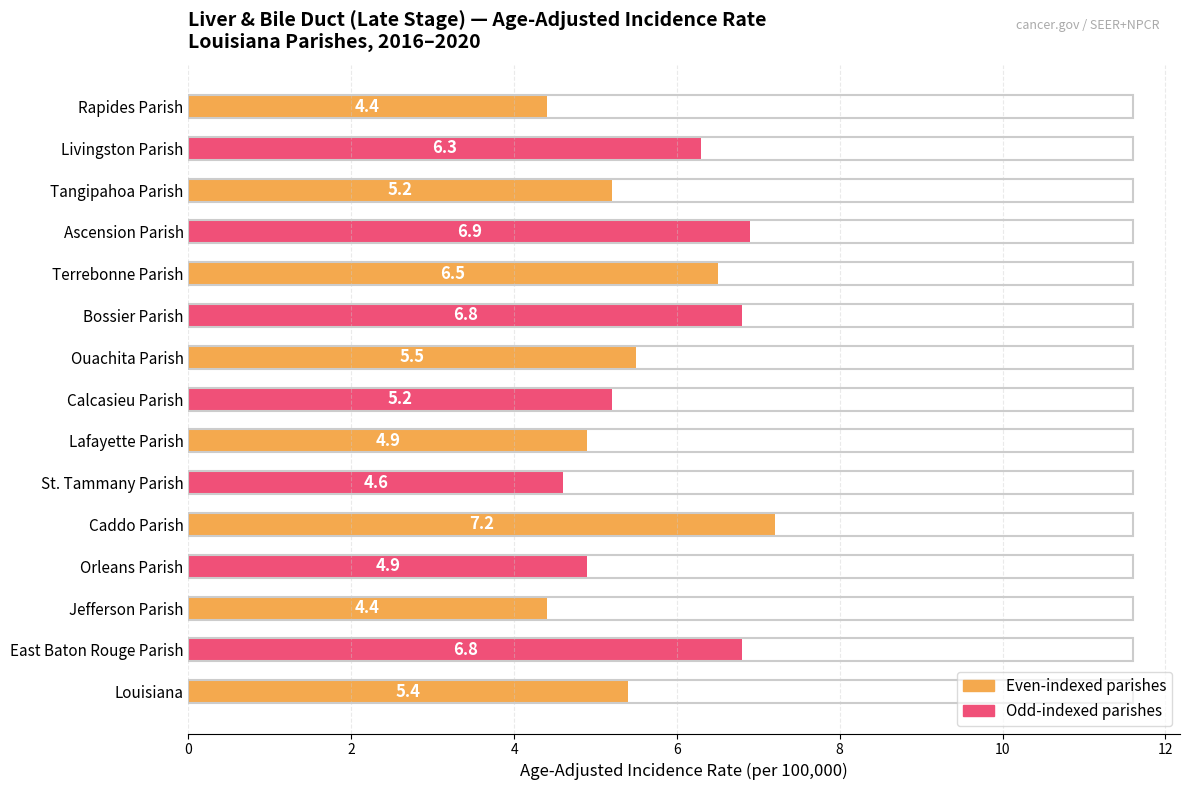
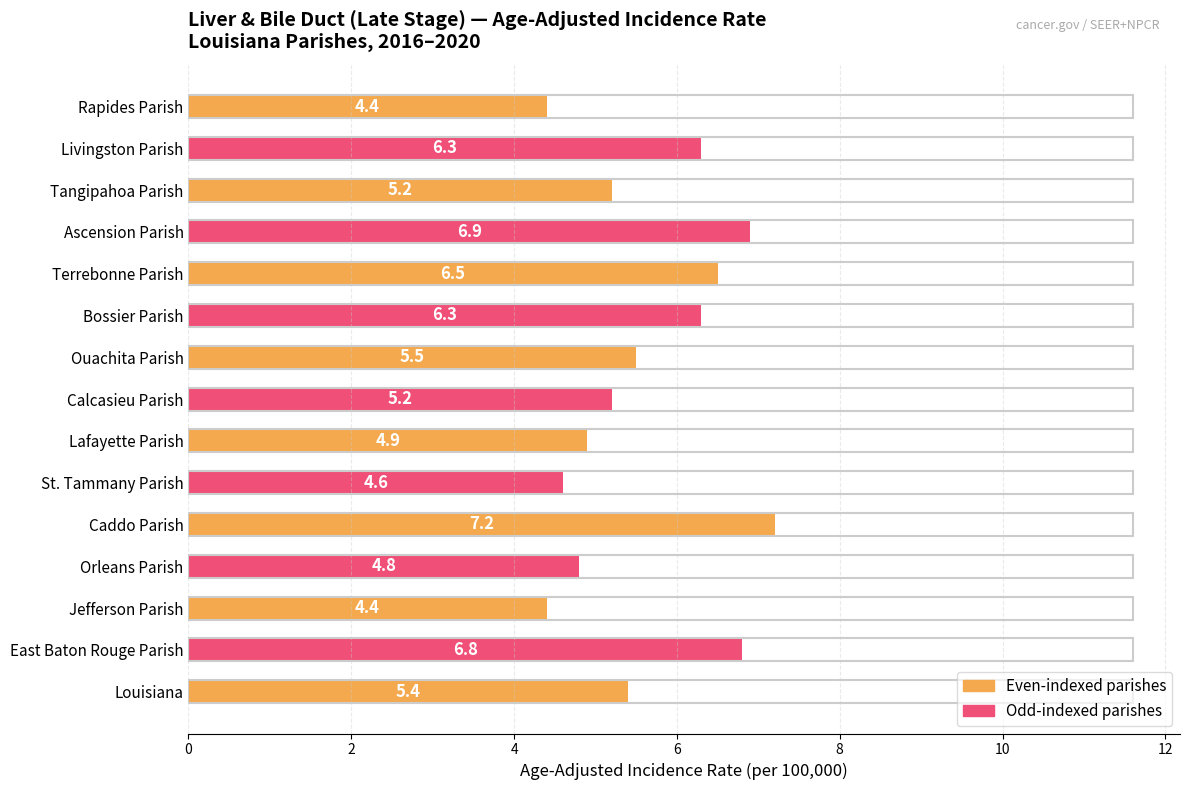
Bossier Parish: 6.8 -> 6.3
Orleans Parish: 4.9 -> 4.8
